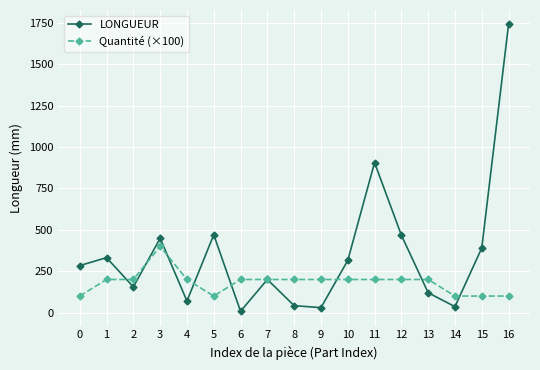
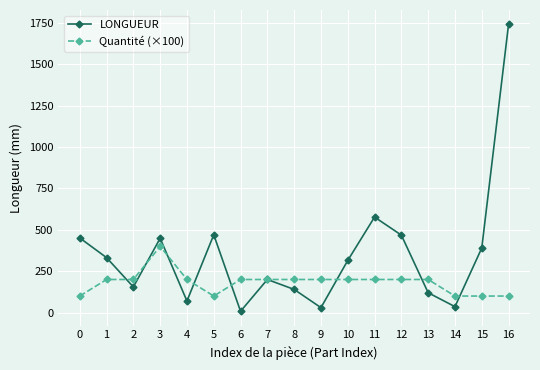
LONGUEUR, 0: 280 -> 450
LONGUEUR, 8: 40 -> 140
LONGUEUR, 11: 910 -> 580
